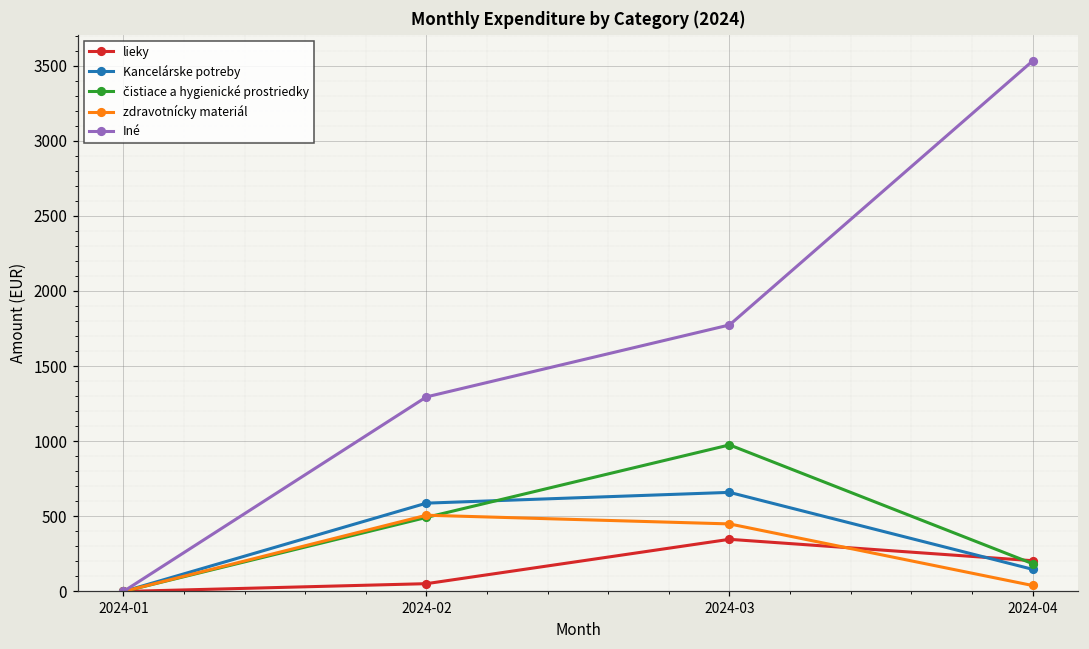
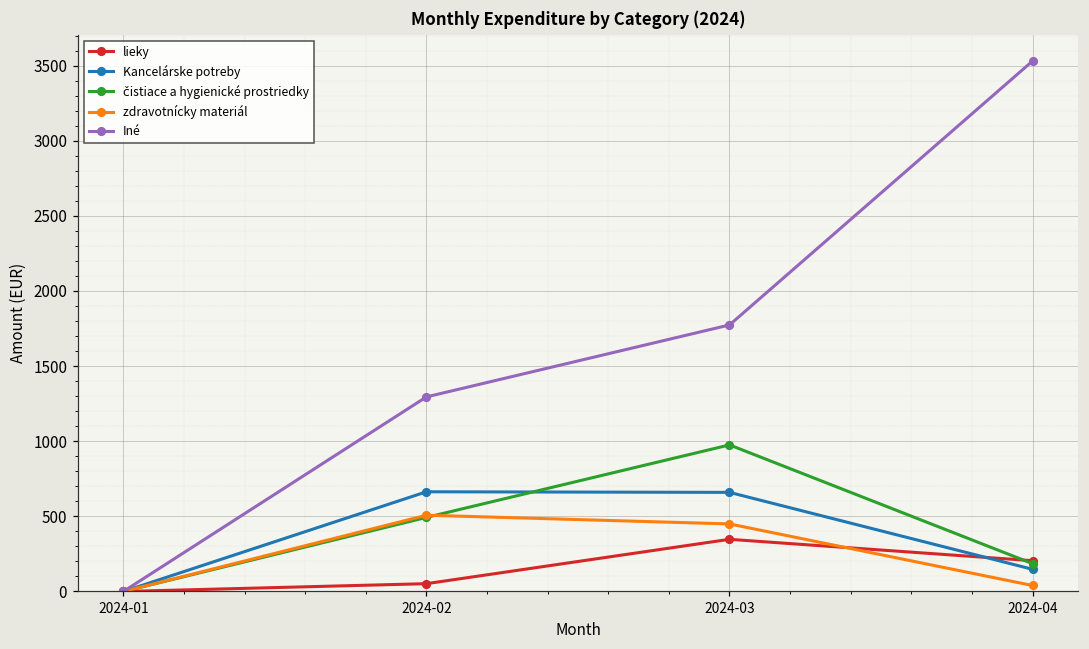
Kancelárske potreby, 2024-02: 590 -> 660
